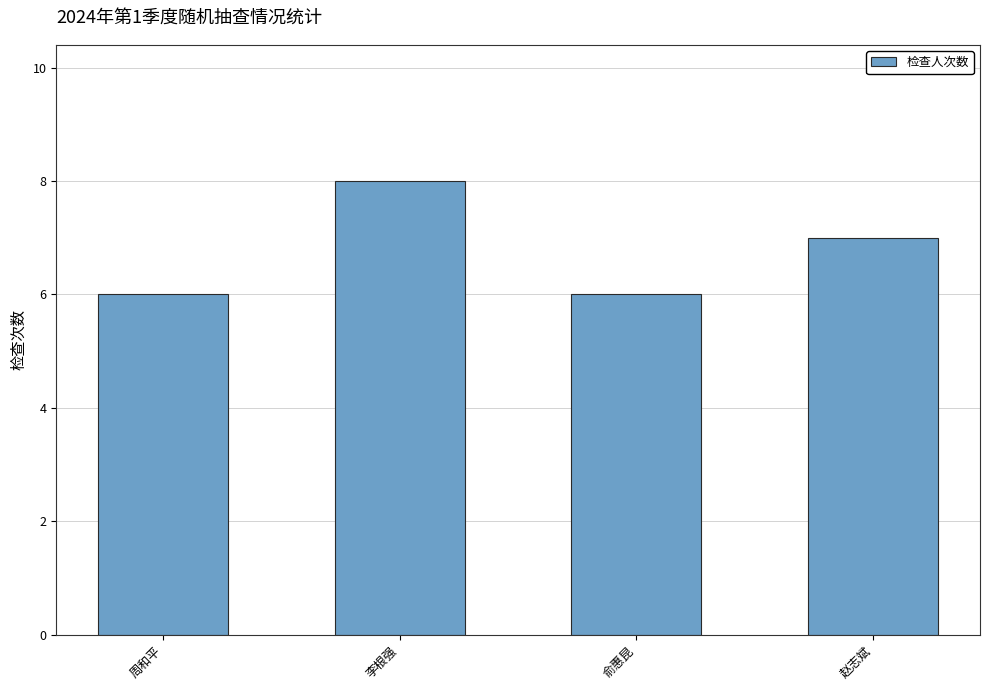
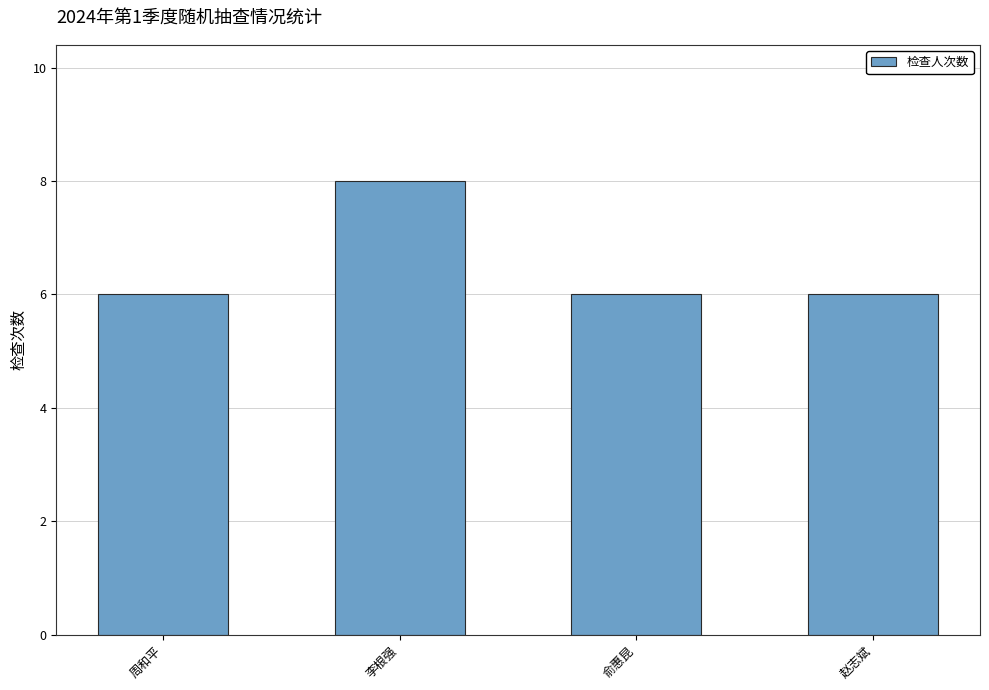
赵志斌: 7 -> 6
